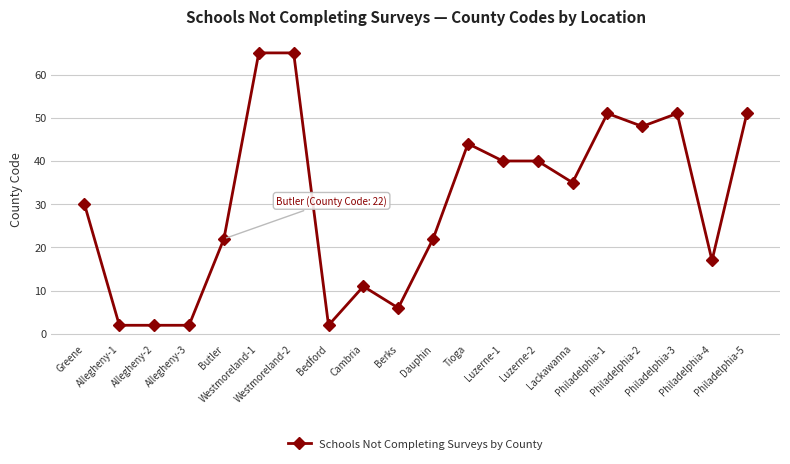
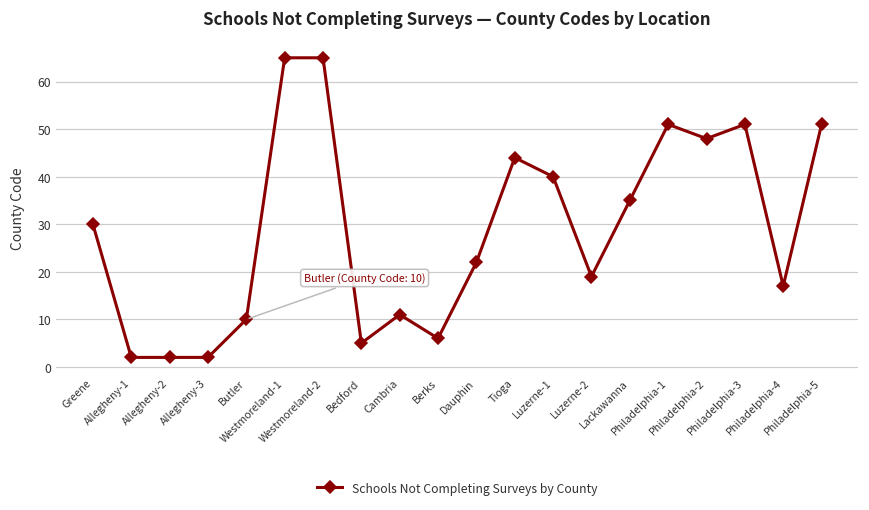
Butler: 22 -> 10
Bedford: 2 -> 5
Luzerne-2: 40 -> 19
